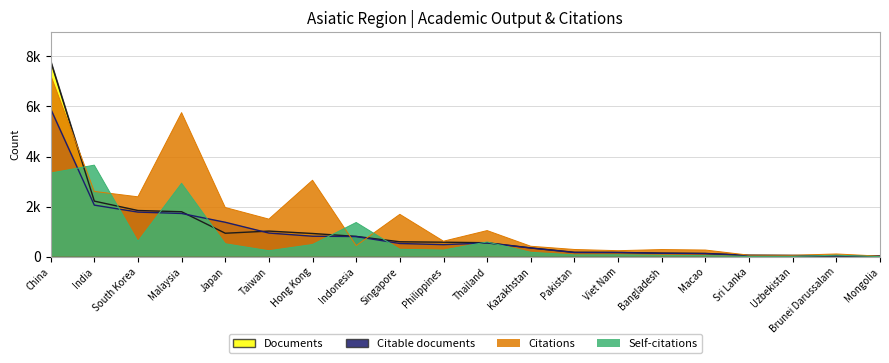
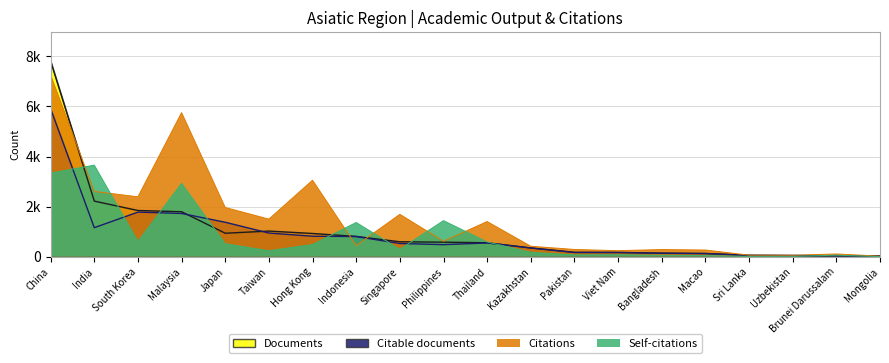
Citable documents, India: 2100 -> 1200
Self-citations, Philippines: 300 -> 1400
Citations, Thailand: 1000 -> 1400
